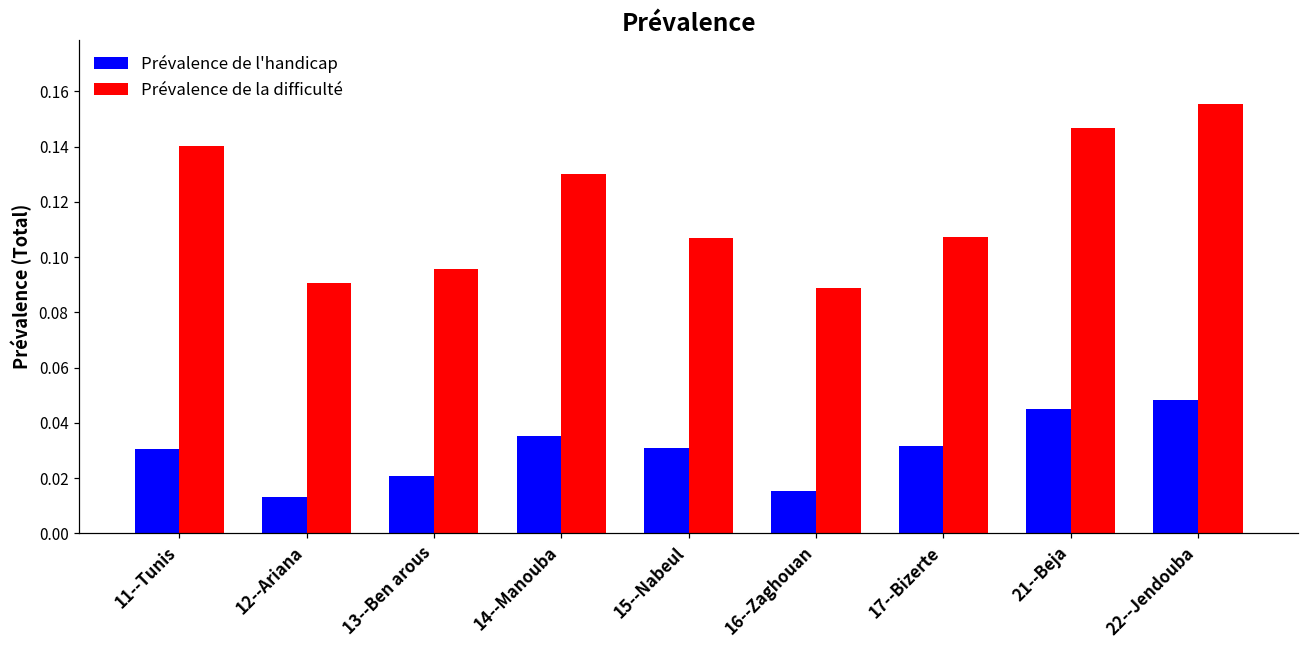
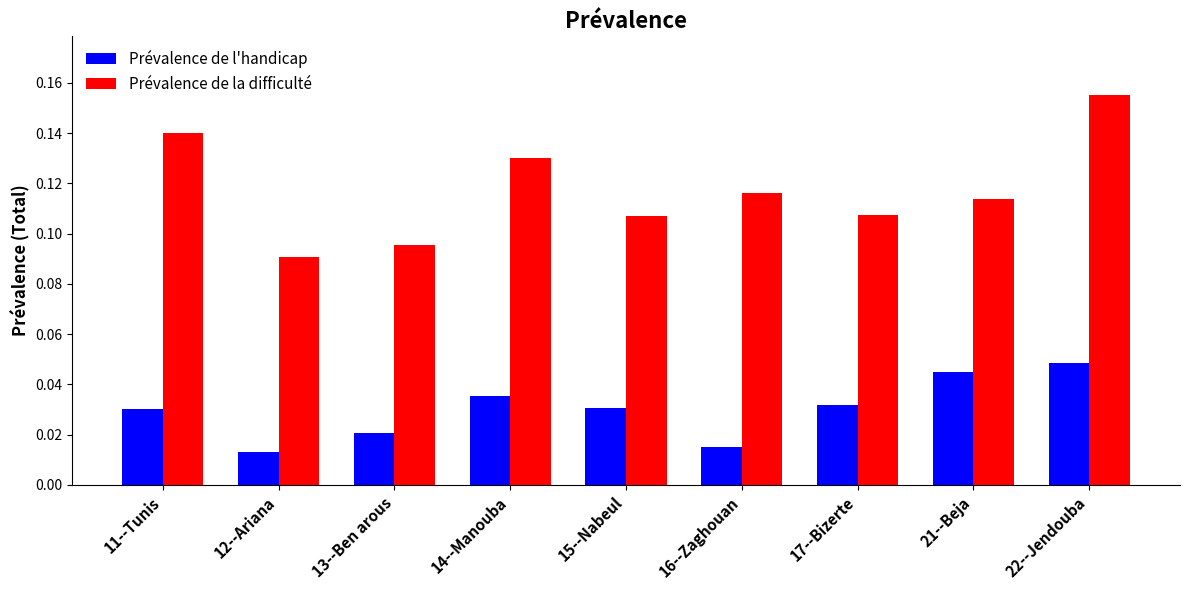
Prévalence de la difficulté, 16--Zaghouan: 0.089 -> 0.116
Prévalence de la difficulté, 21--Beja: 0.147 -> 0.114
